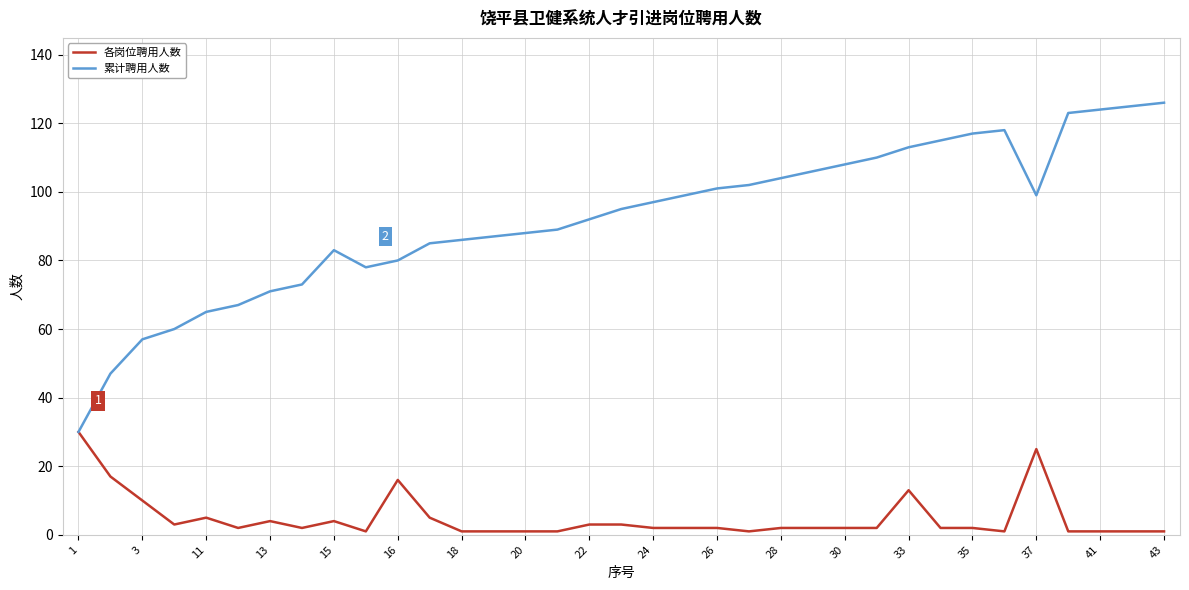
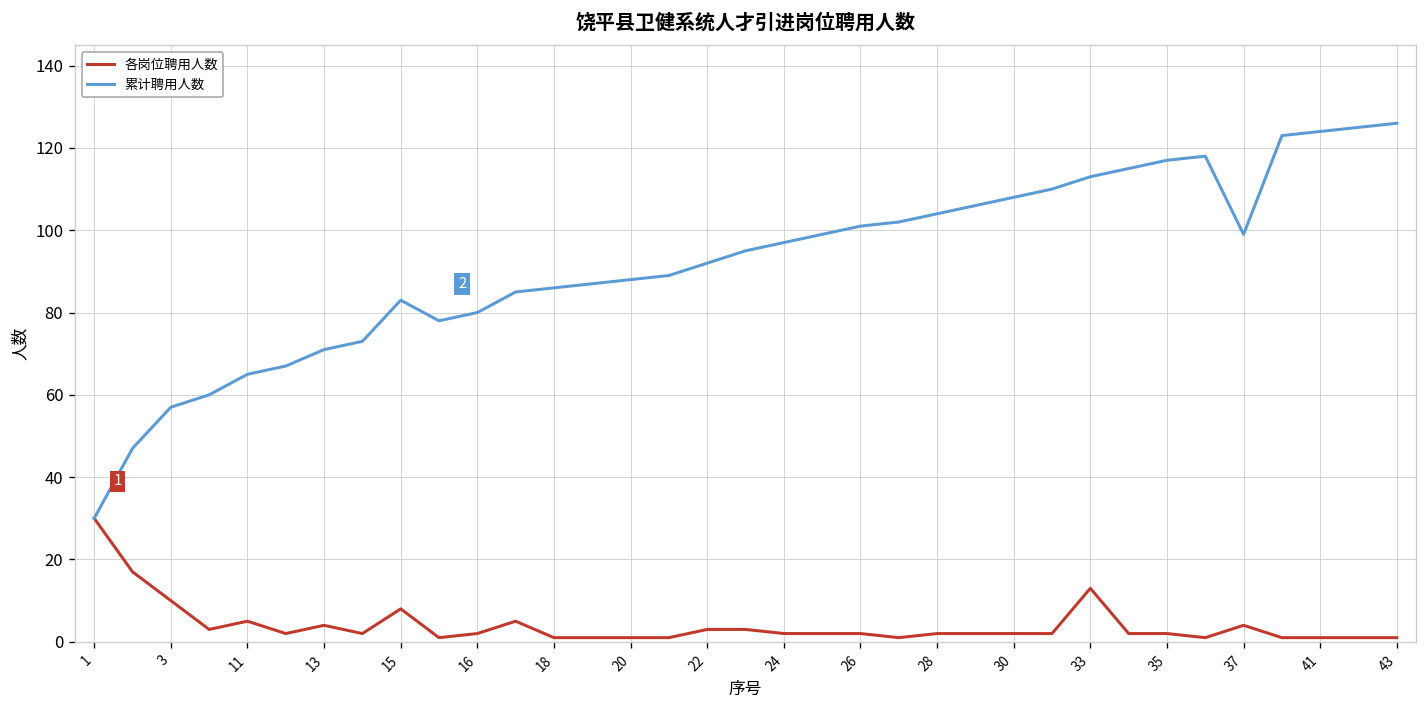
各岗位聘用人数, 15: 4 -> 8
各岗位聘用人数, 16: 16 -> 2
各岗位聘用人数, 37: 25 -> 4
